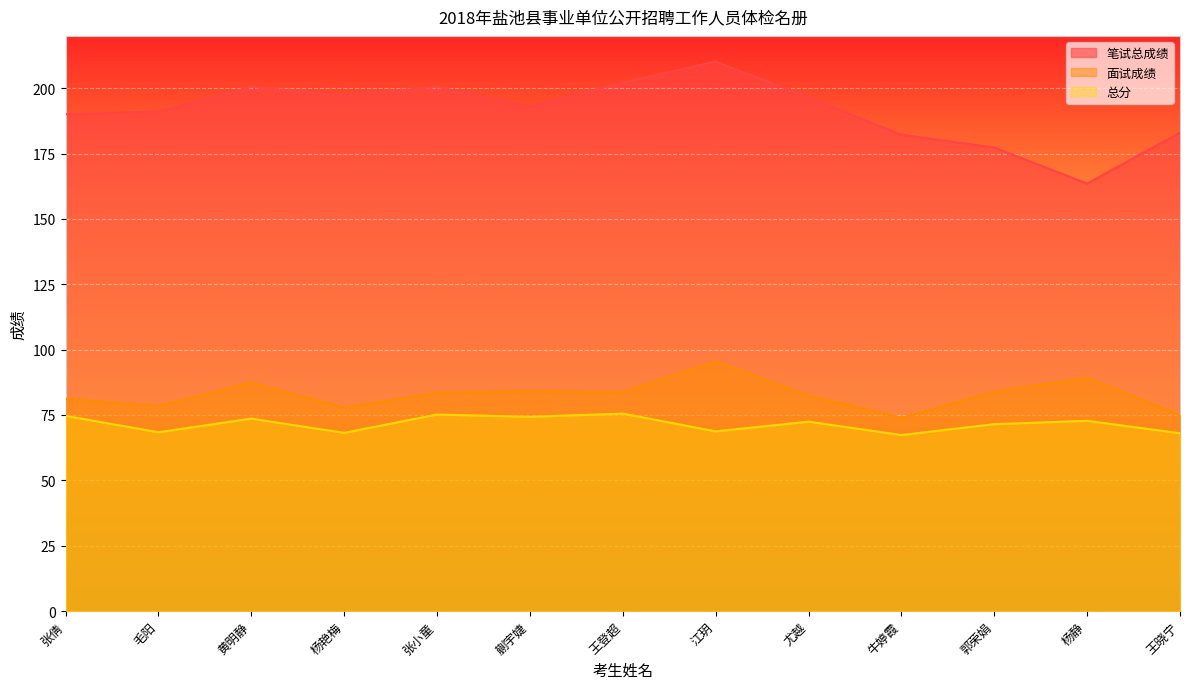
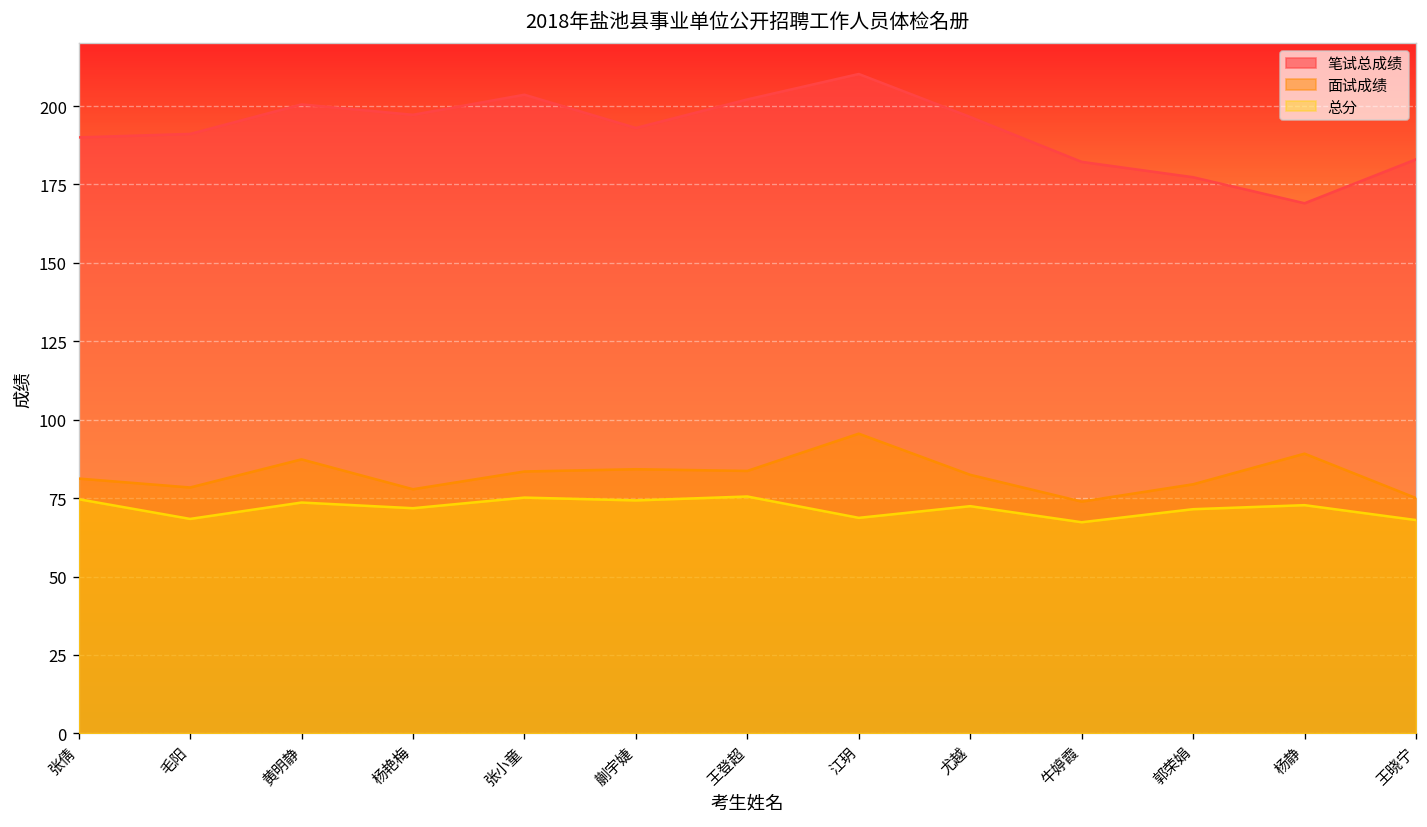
总分, 杨艳梅: 68 -> 72
笔试总成绩, 张小童: 201 -> 204
面试成绩, 郭荣娟: 84 -> 79
笔试总成绩, 杨静: 164 -> 169
